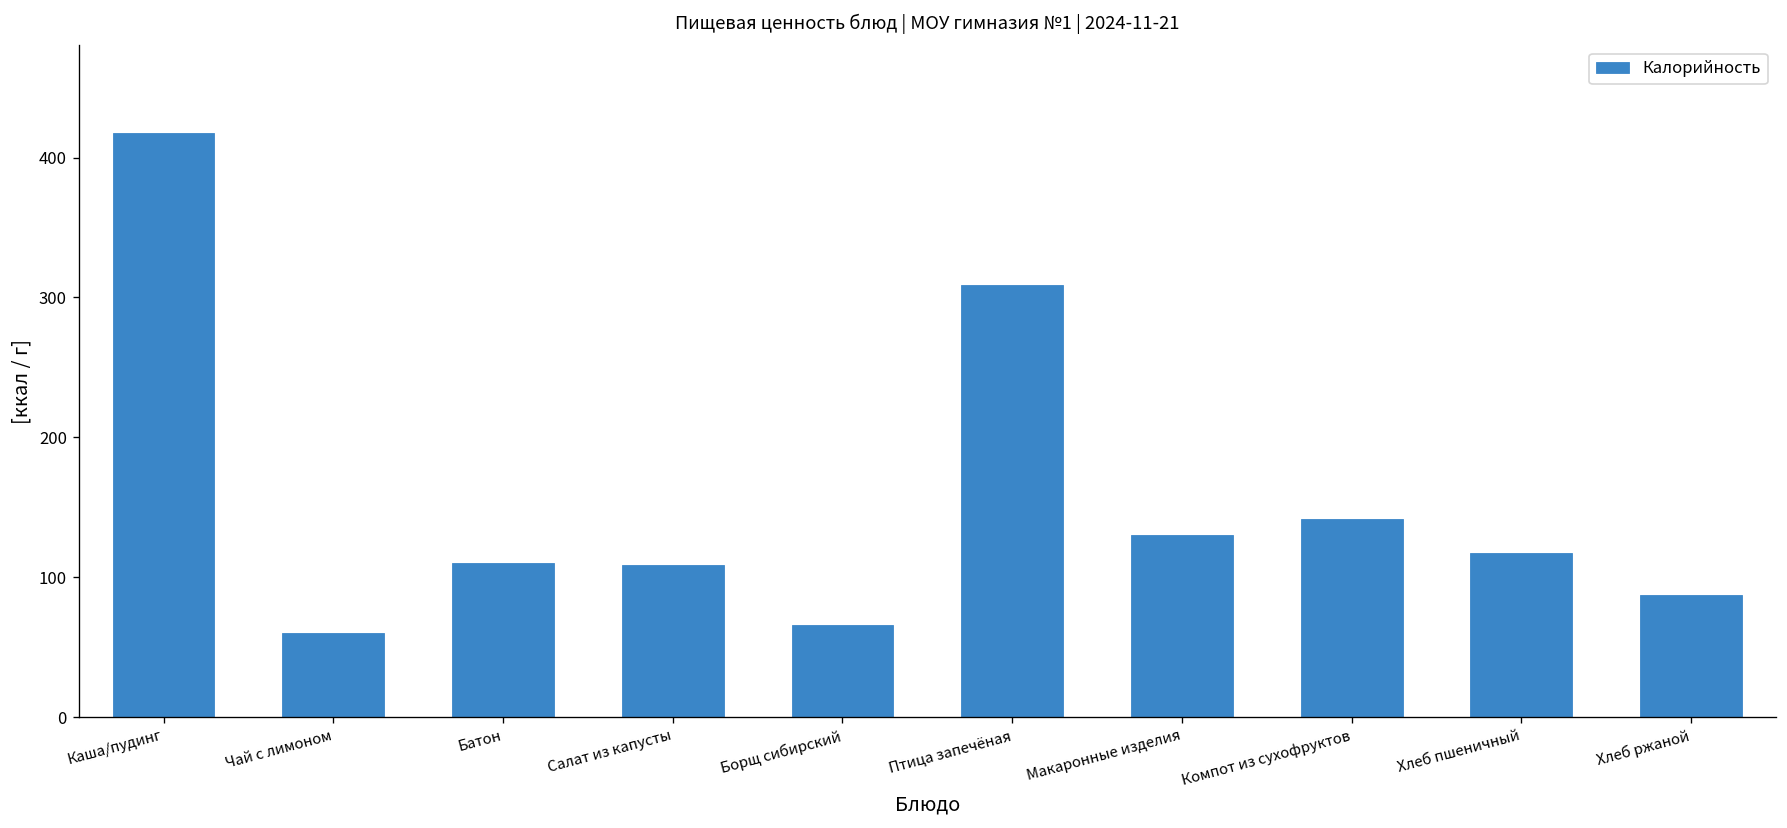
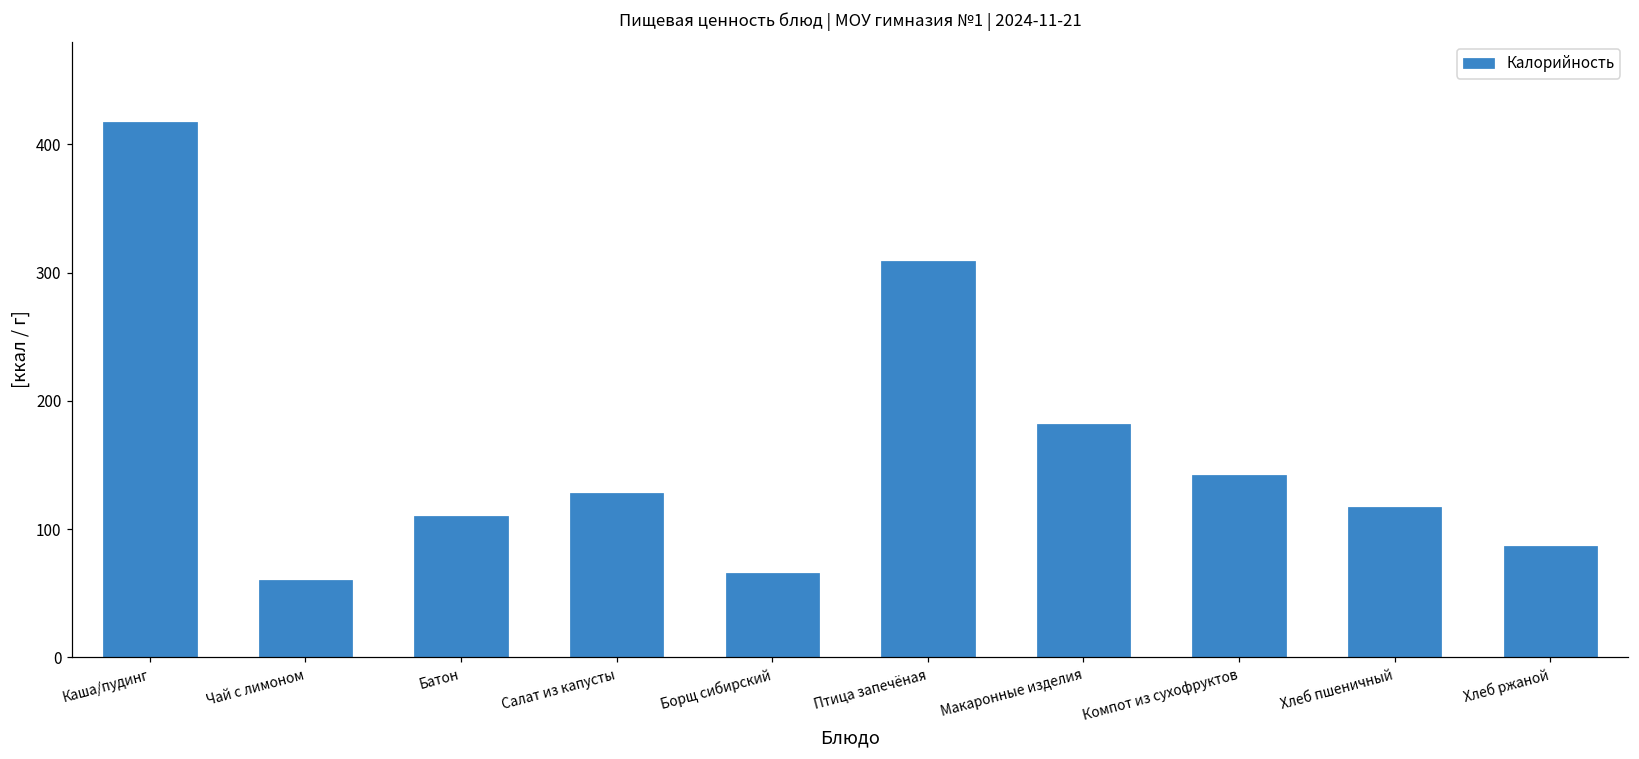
Салат из капусты: 109 -> 128
Макаронные изделия: 130 -> 182
